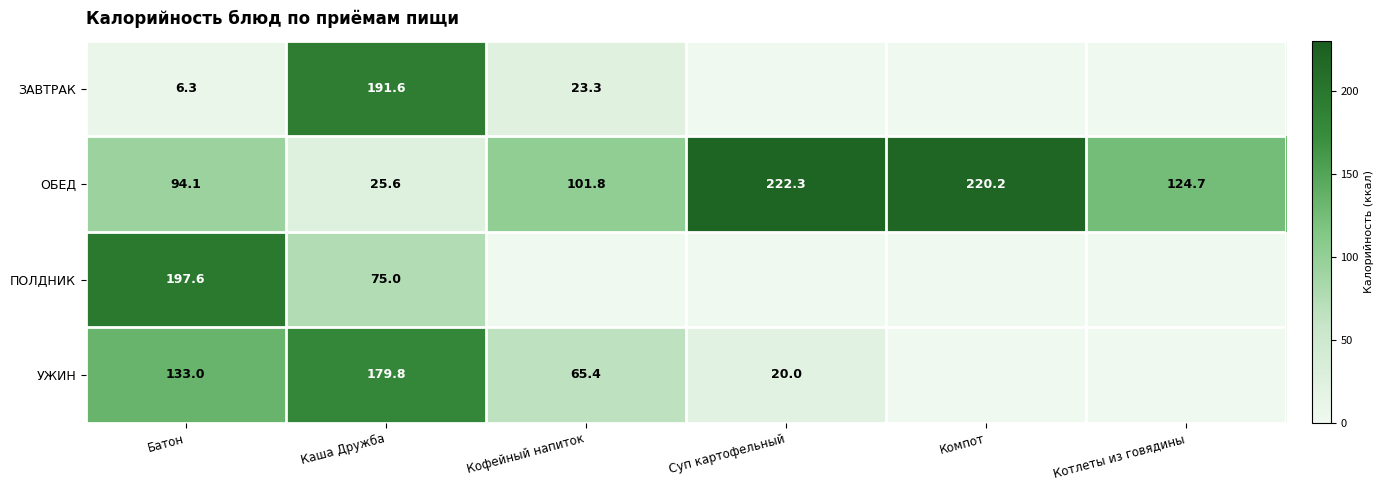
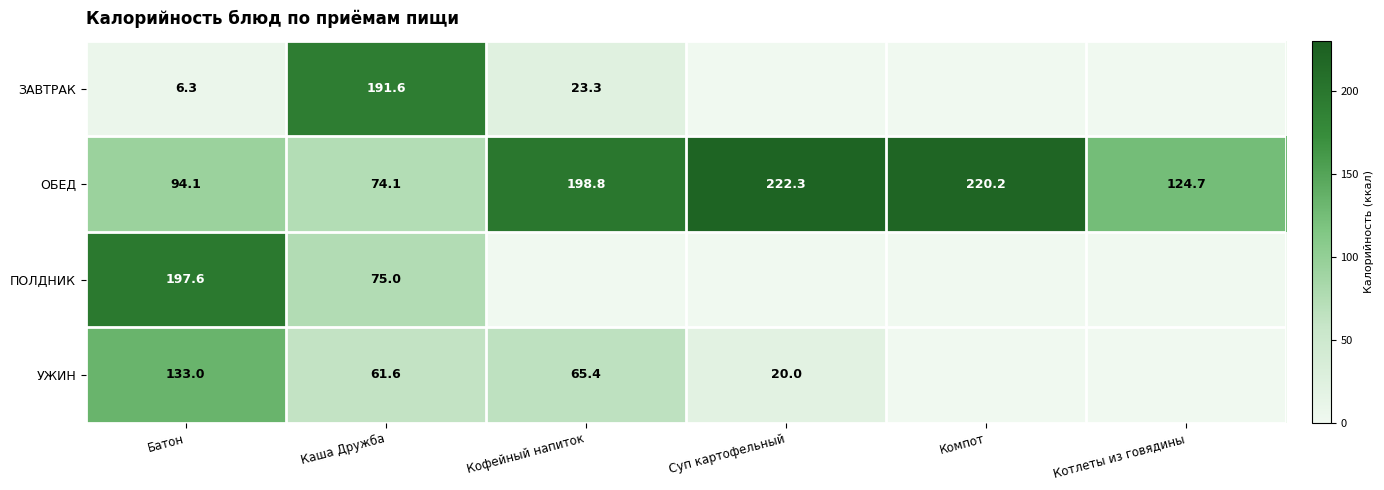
ОБЕД, Каша Дружба: 25.6 -> 74.1
ОБЕД, Кофейный напиток: 101.8 -> 198.8
УЖИН, Каша Дружба: 179.8 -> 61.6
